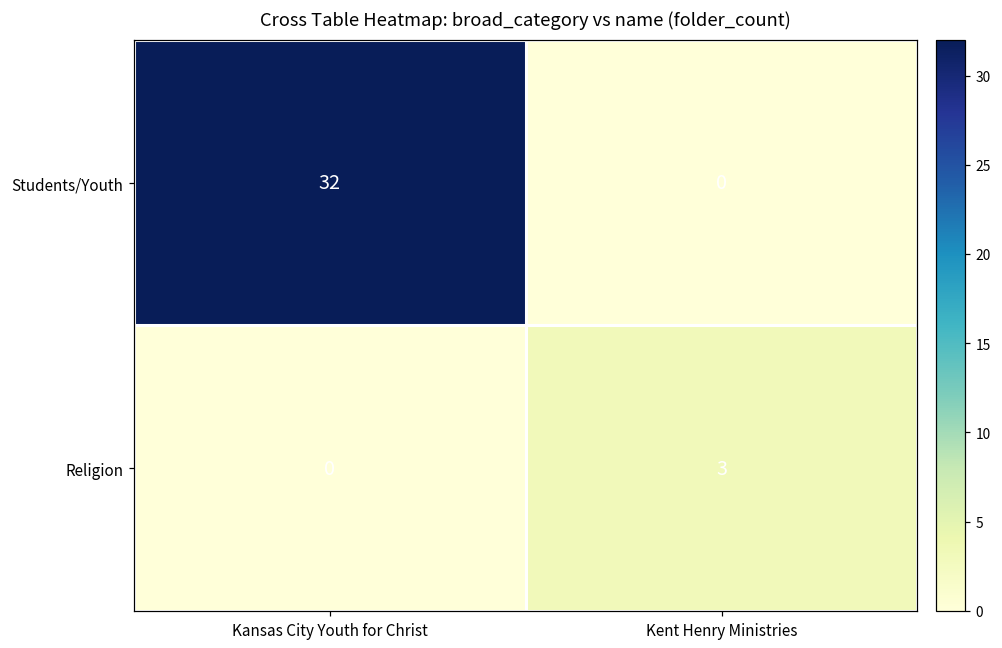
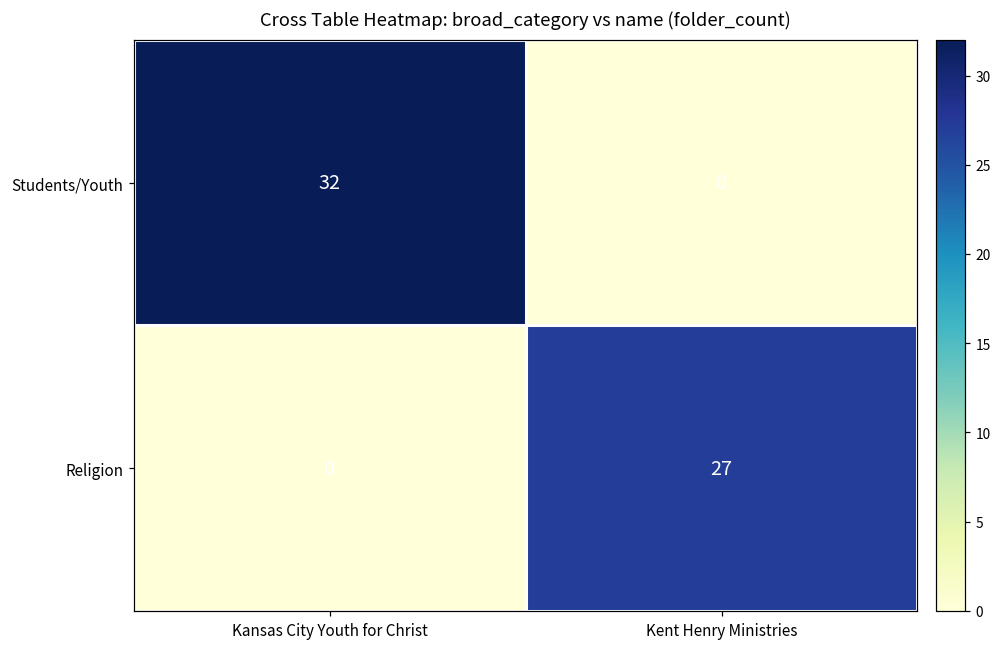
Religion, Kent Henry Ministries: 3 -> 27
